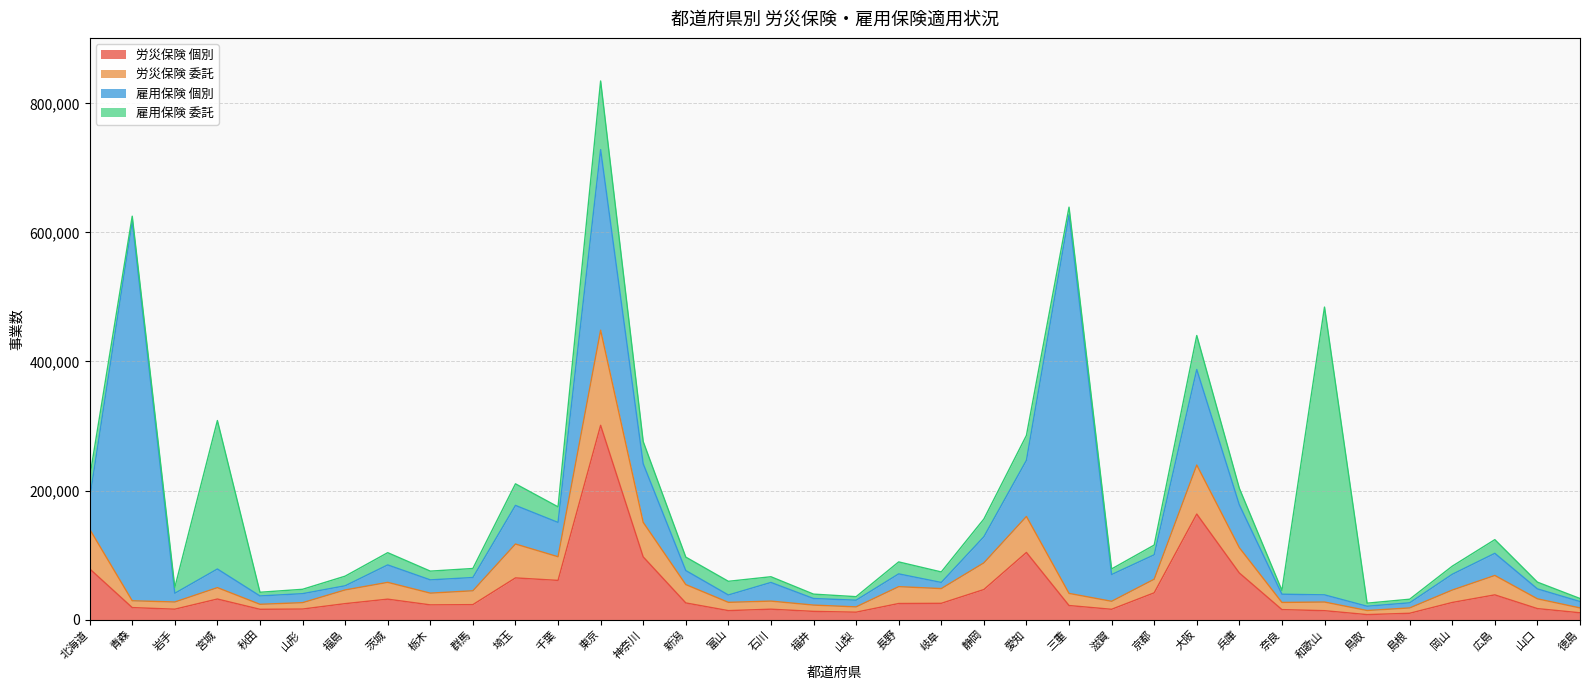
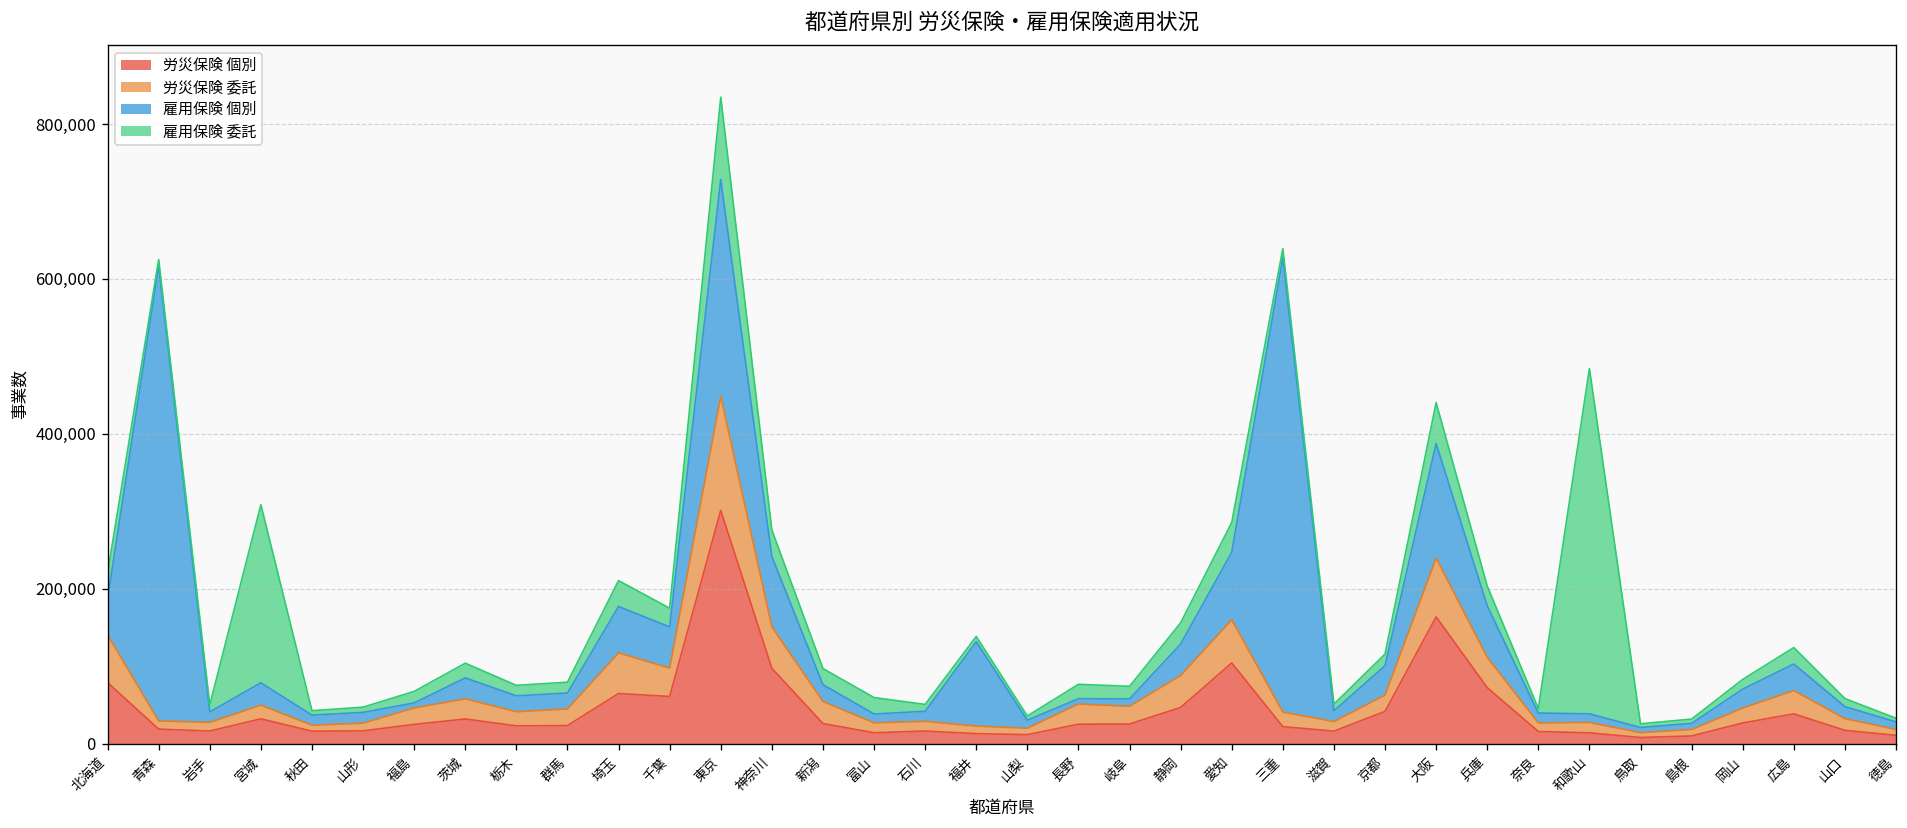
雇用保険 個別, 石川: 30,000 -> 10,000
雇用保険 個別, 福井: 10,000 -> 110,000
雇用保険 個別, 長野: 20,000 -> 10,000
雇用保険 個別, 滋賀: 40,000 -> 10,000
